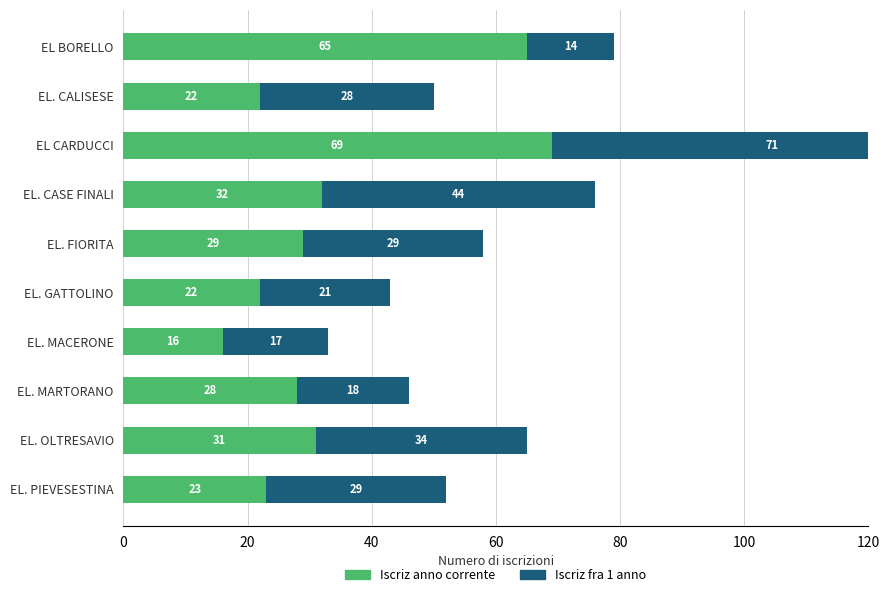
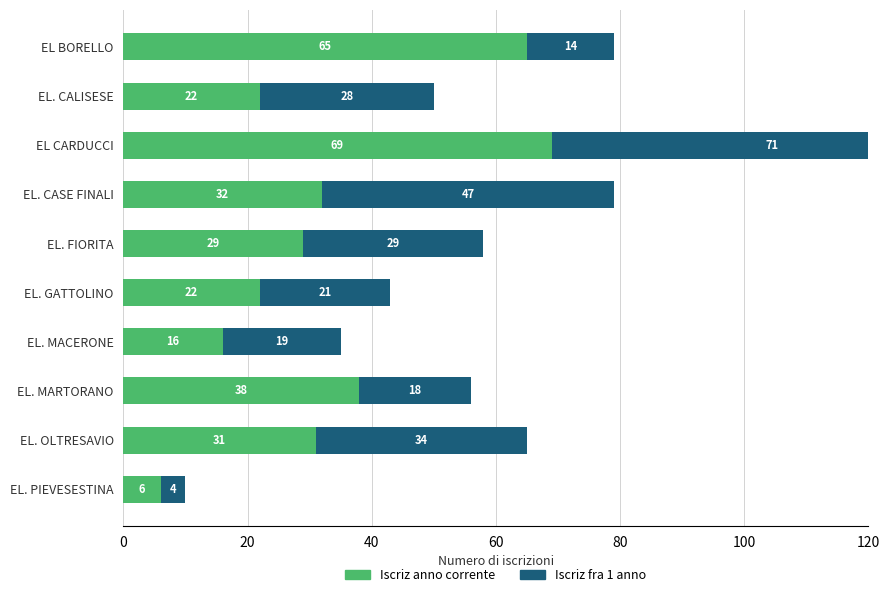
Iscriz fra 1 anno, EL. CASE FINALI: 44 -> 47
Iscriz fra 1 anno, EL. MACERONE: 17 -> 19
Iscriz anno corrente, EL. MARTORANO: 28 -> 38
Iscriz anno corrente, EL. PIEVESESTINA: 23 -> 6
Iscriz fra 1 anno, EL. PIEVESESTINA: 29 -> 4
